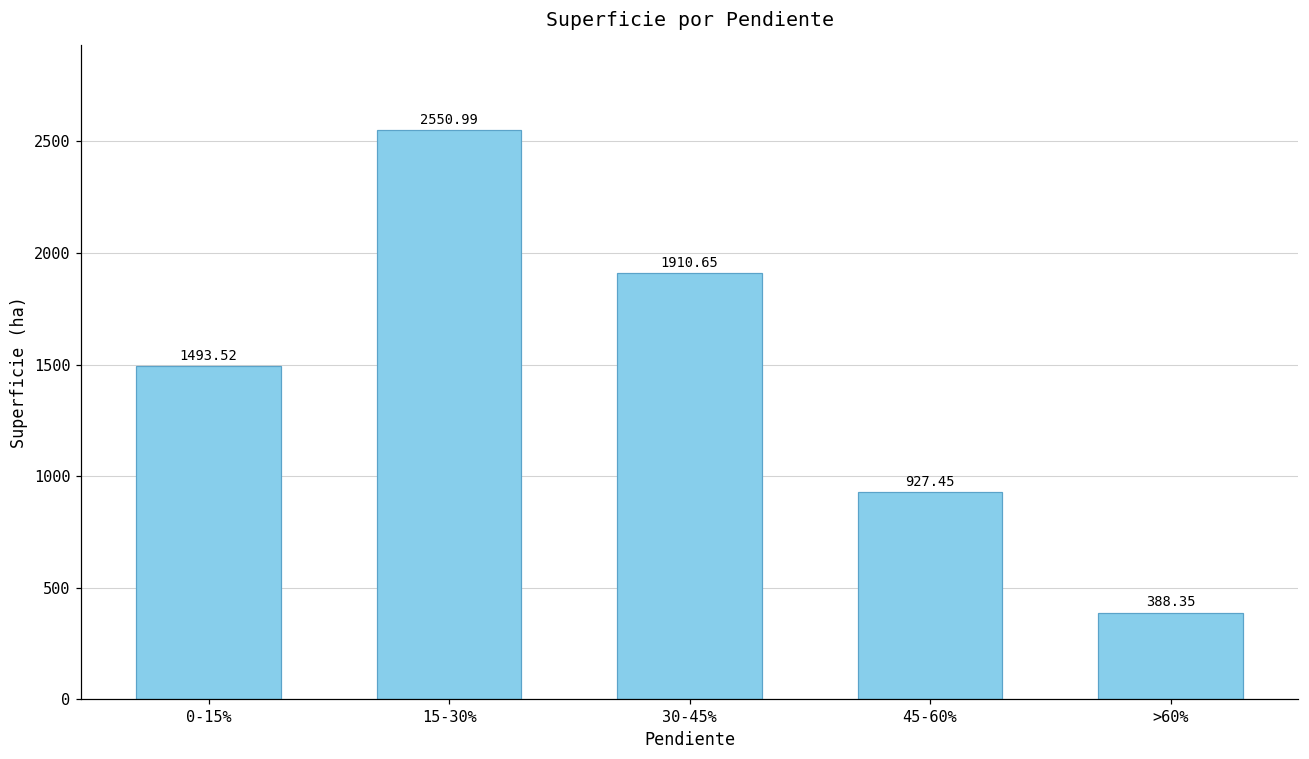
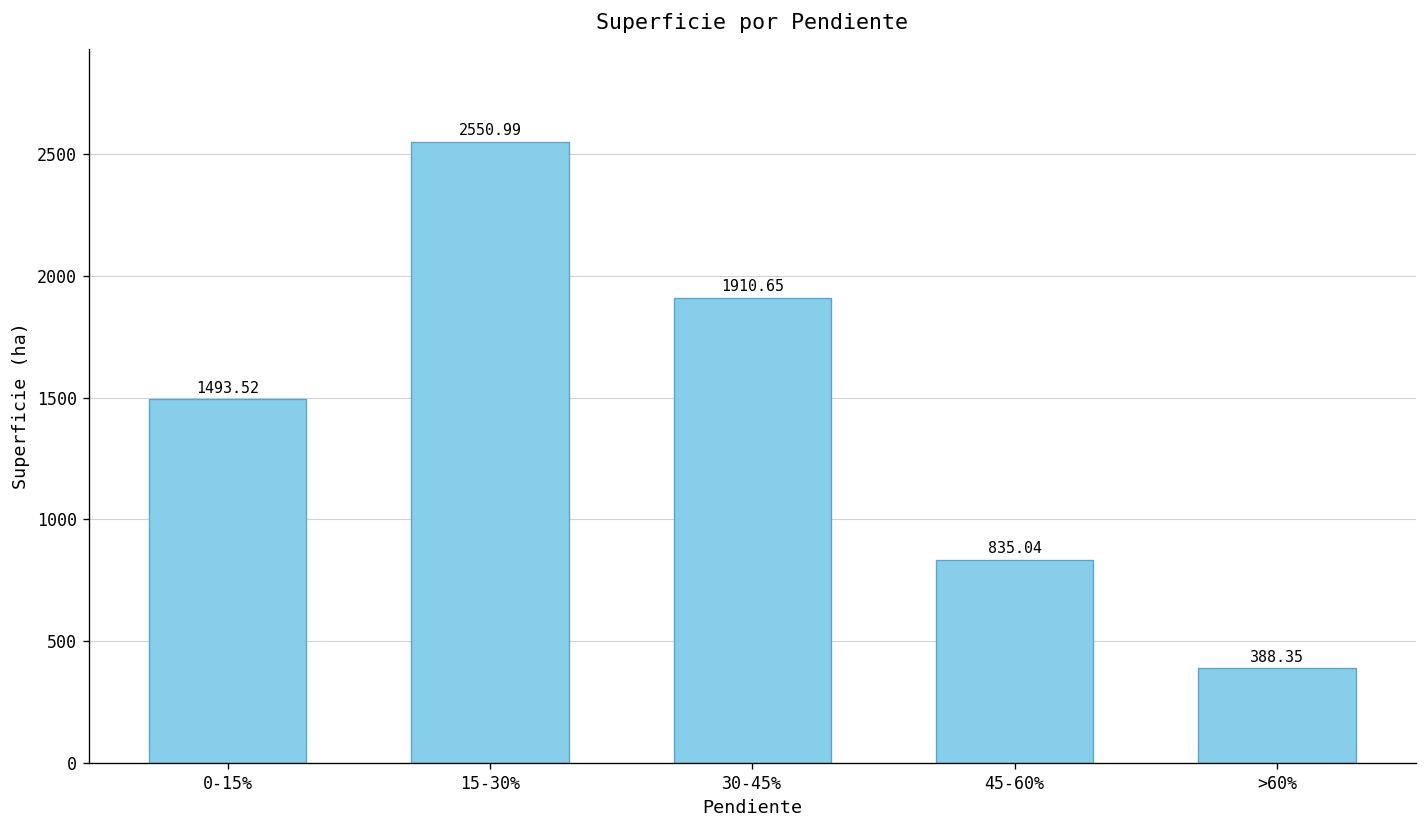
45-60%: 927.45 -> 835.04
